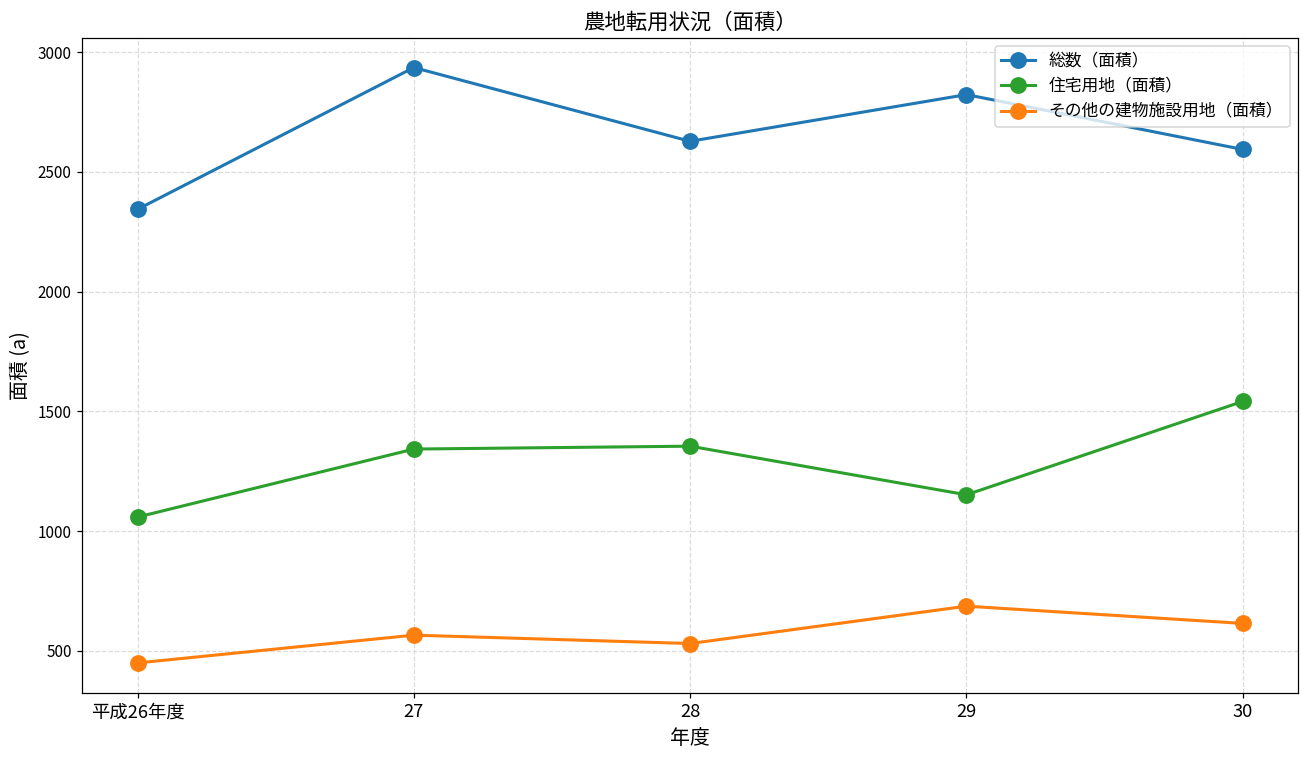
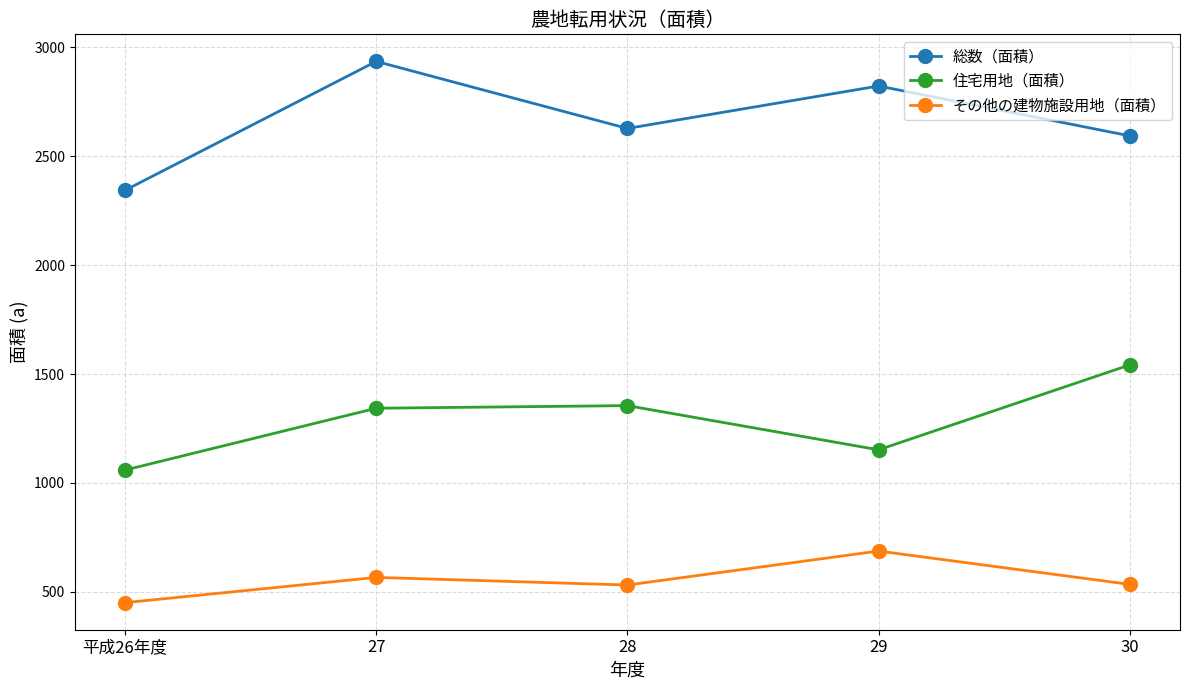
その他の建物施設用地（面積）, 30: 620 -> 530
